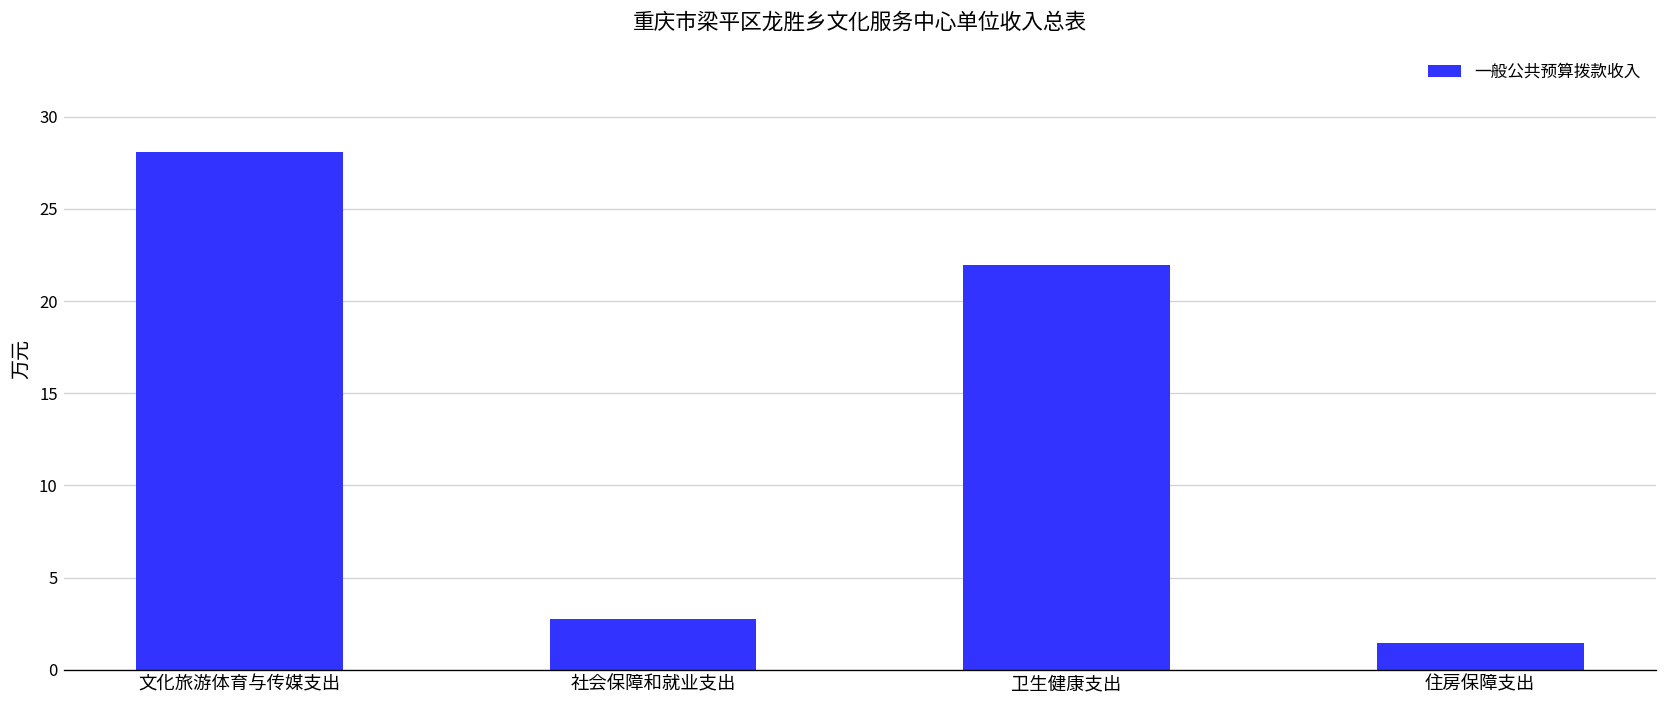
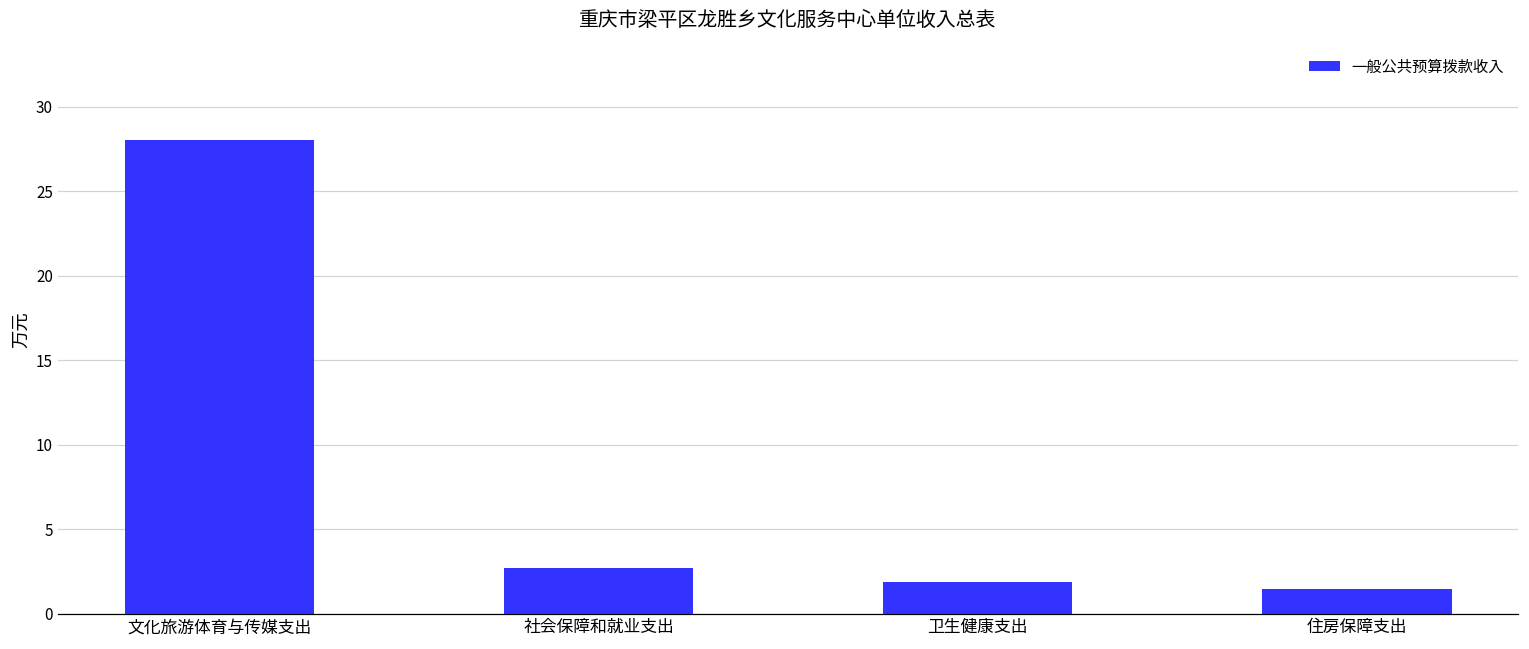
卫生健康支出: 22.0 -> 1.9
